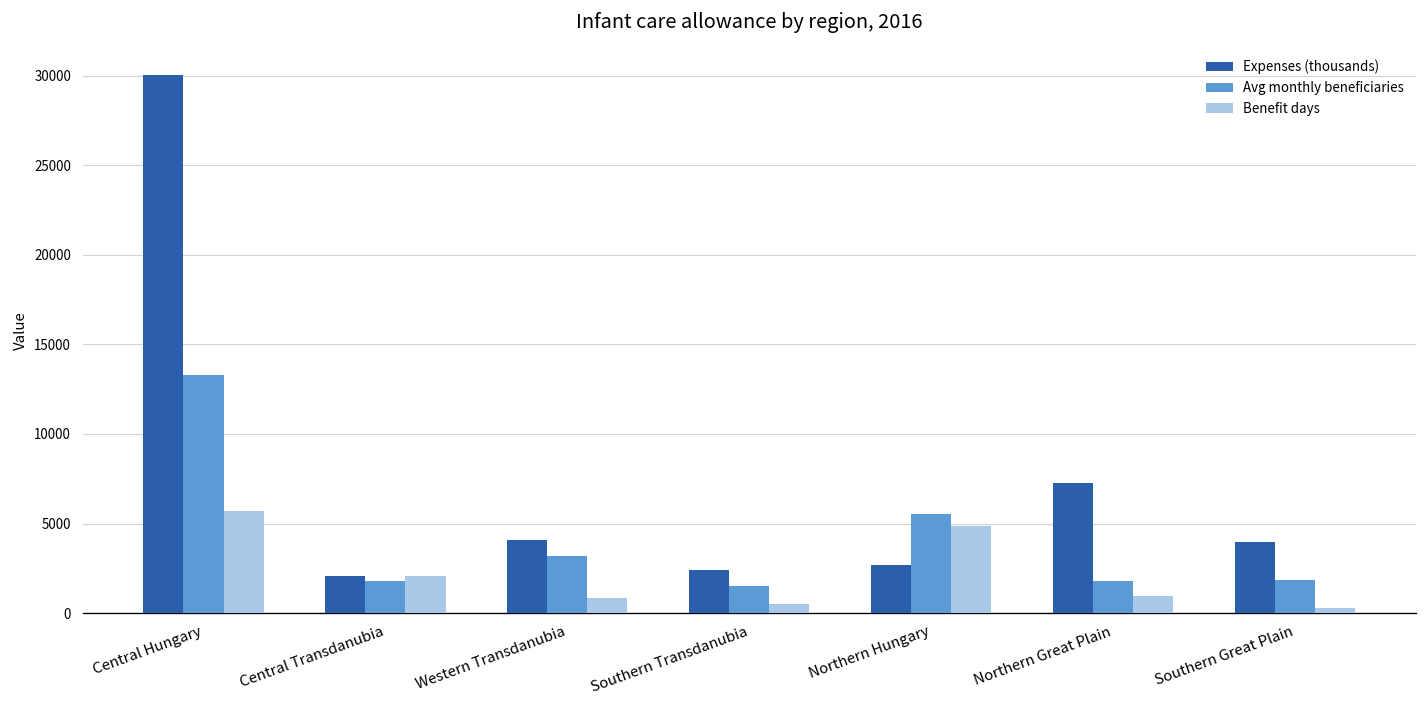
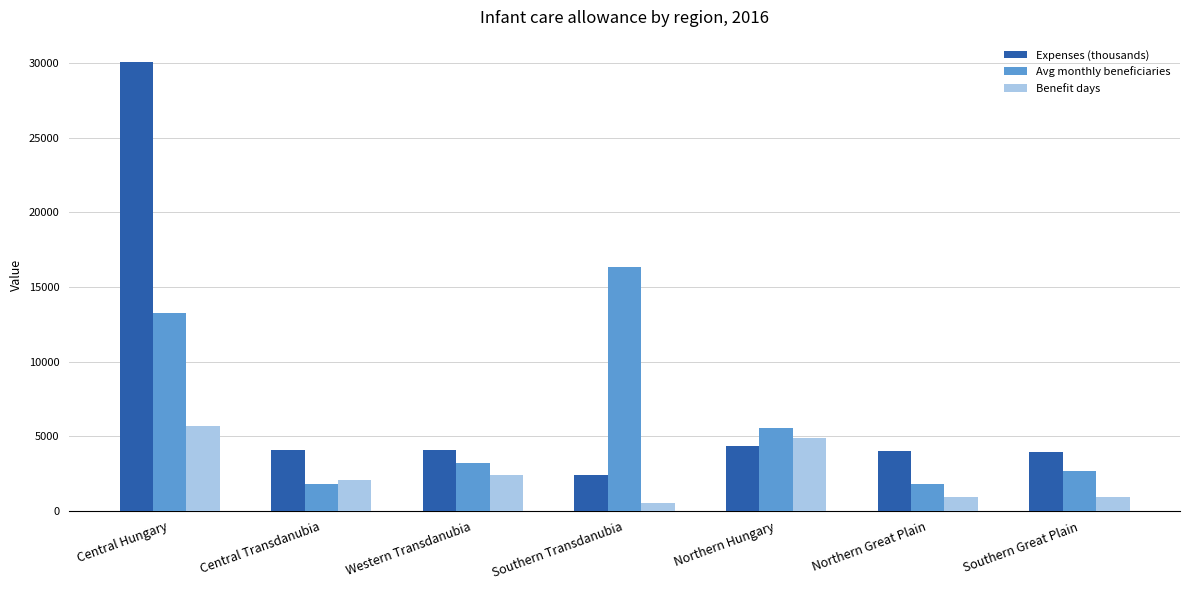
Expenses (thousands), Central Transdanubia: 2100 -> 4100
Benefit days, Western Transdanubia: 900 -> 2400
Avg monthly beneficiaries, Southern Transdanubia: 1500 -> 16400
Expenses (thousands), Northern Hungary: 2700 -> 4400
Expenses (thousands), Northern Great Plain: 7300 -> 4000
Avg monthly beneficiaries, Southern Great Plain: 1900 -> 2700
Benefit days, Southern Great Plain: 300 -> 900
